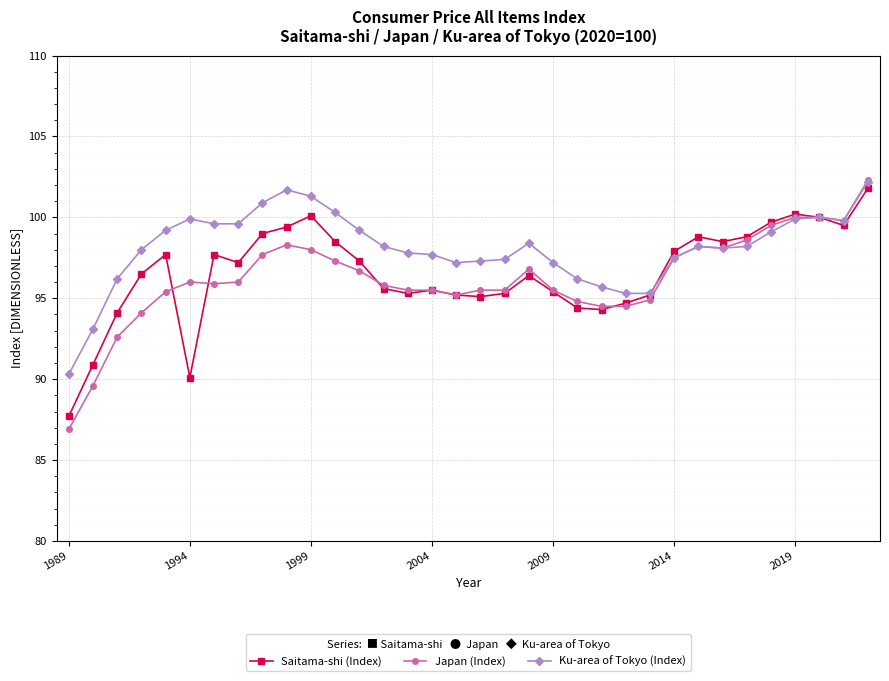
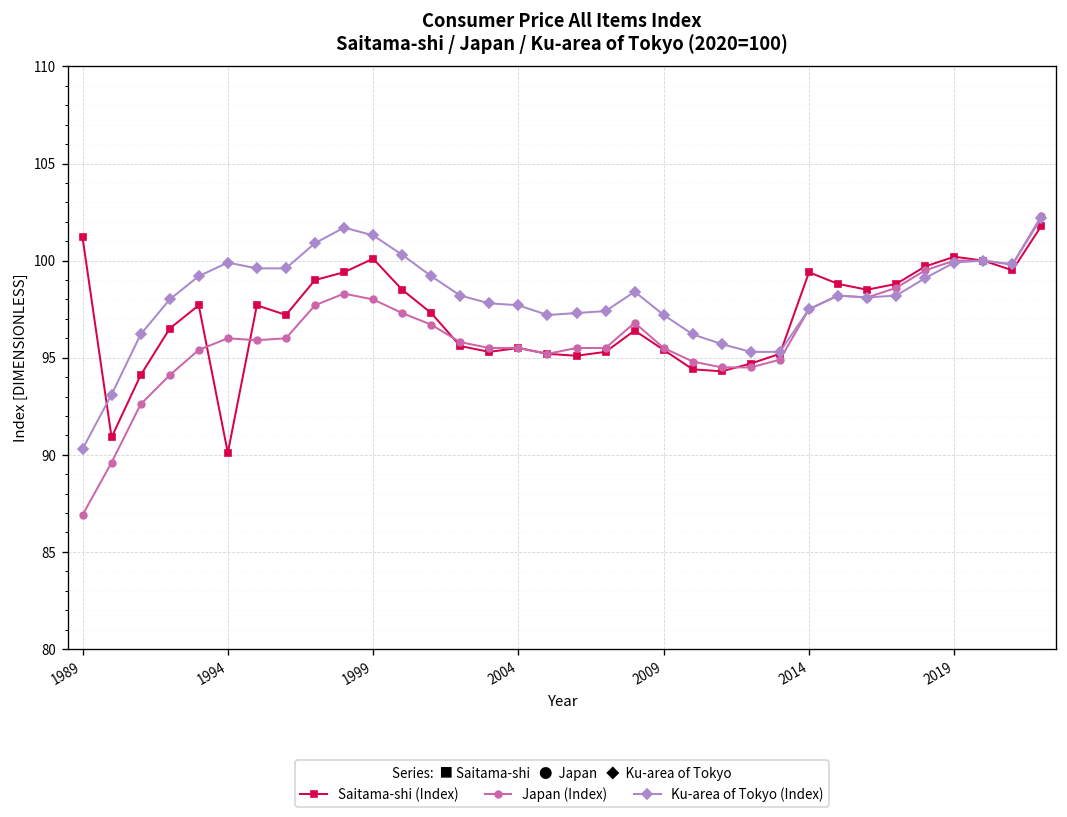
Saitama-shi (Index), 1989: 87.7 -> 101.2
Saitama-shi (Index), 2014: 97.9 -> 99.4
